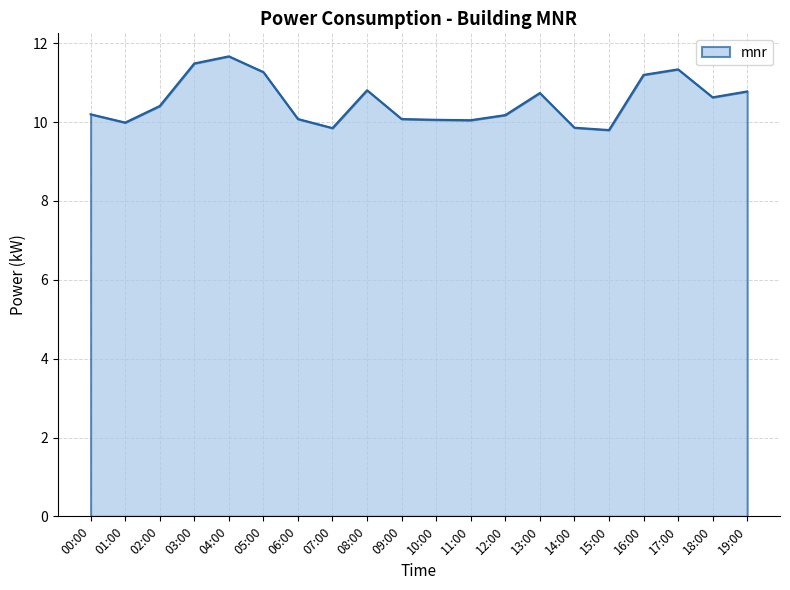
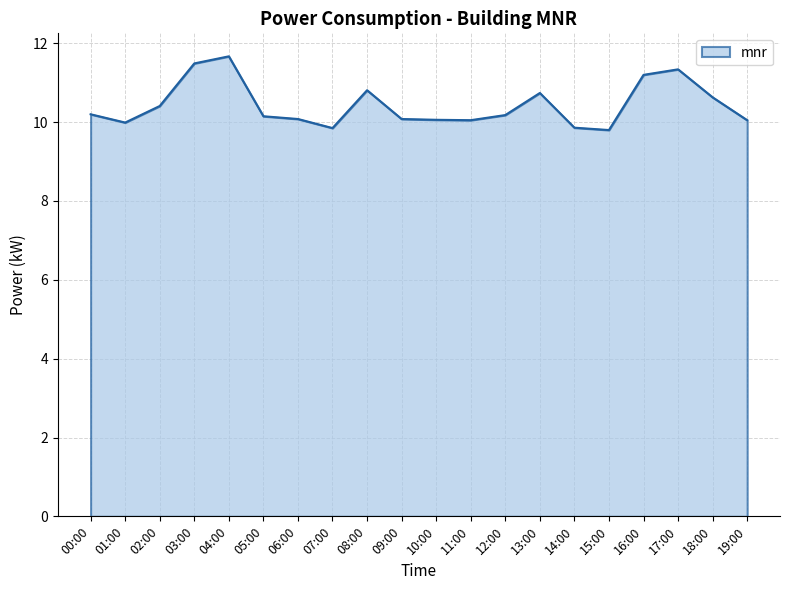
05:00: 11.3 -> 10.2
19:00: 10.8 -> 10.1
